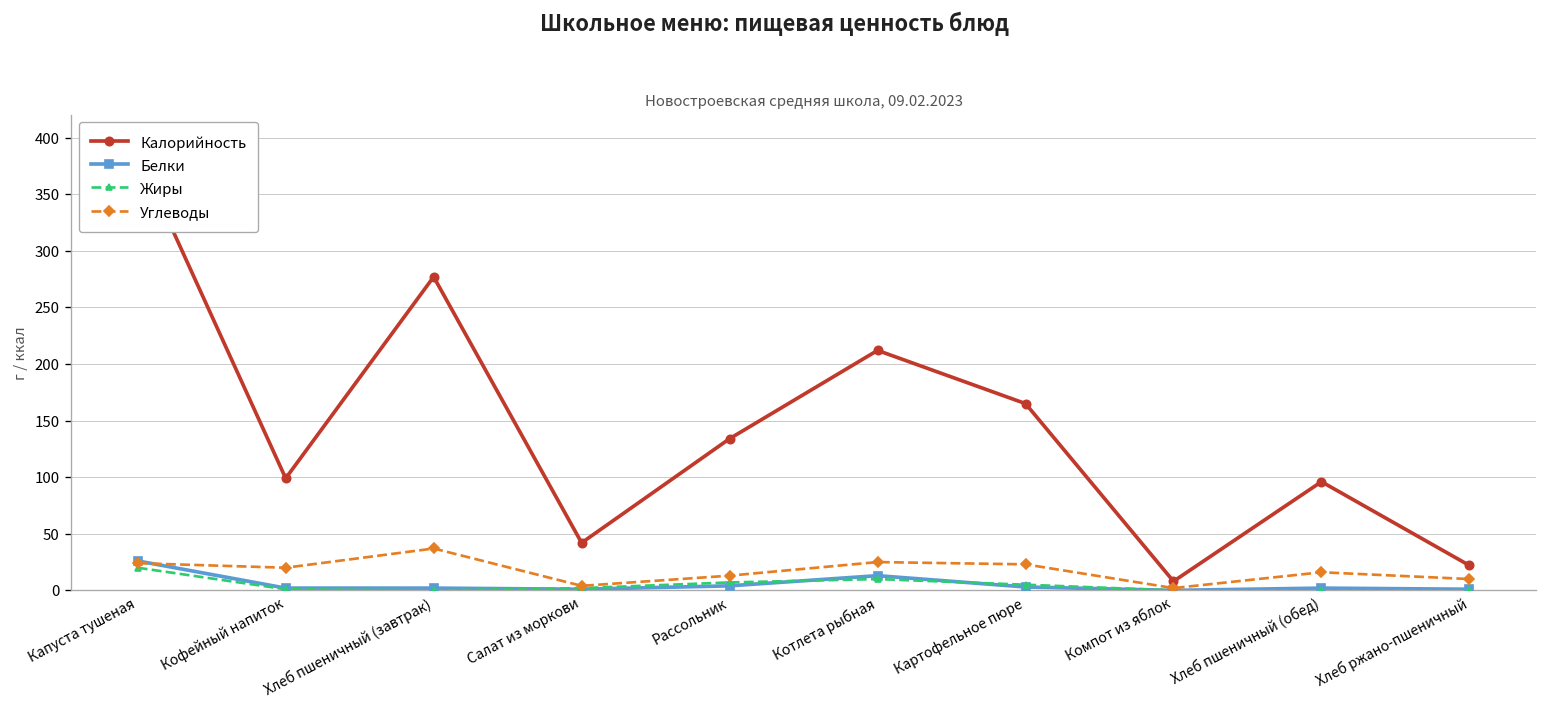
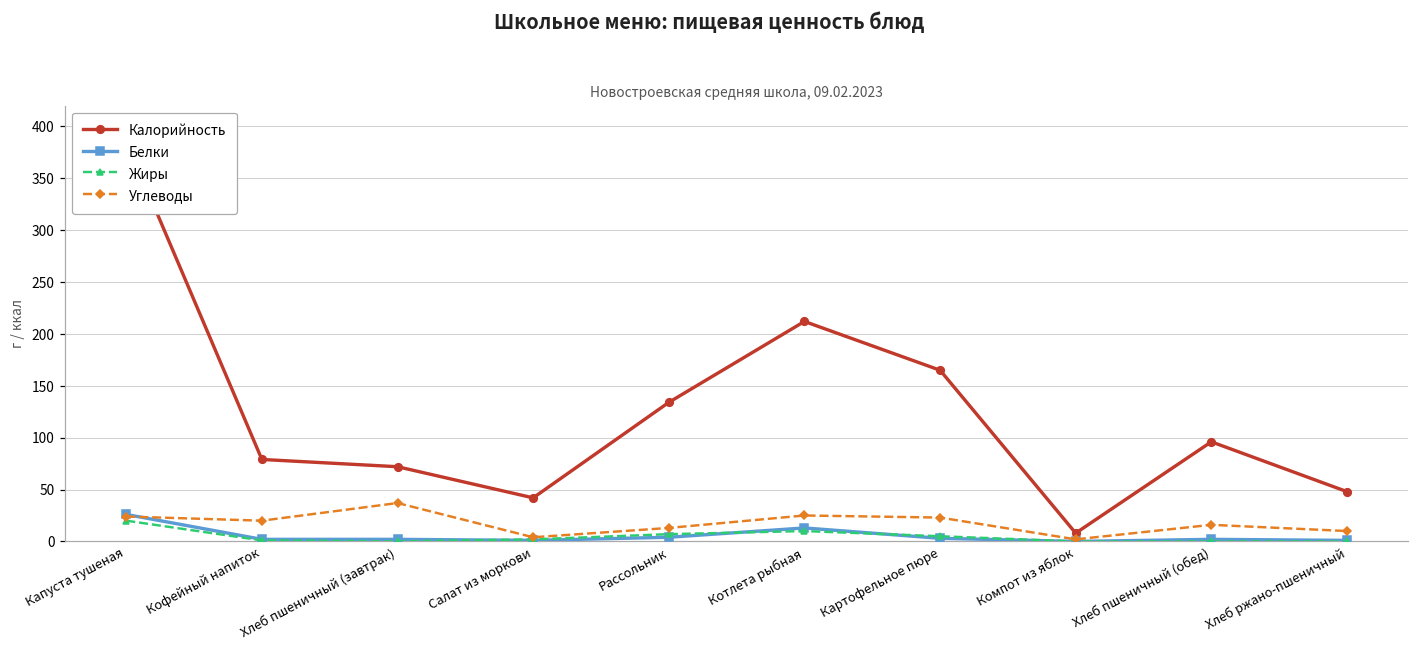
Калорийность, Кофейный напиток: 100 -> 80
Калорийность, Хлеб пшеничный (завтрак): 280 -> 70
Калорийность, Хлеб ржано-пшеничный: 20 -> 50
